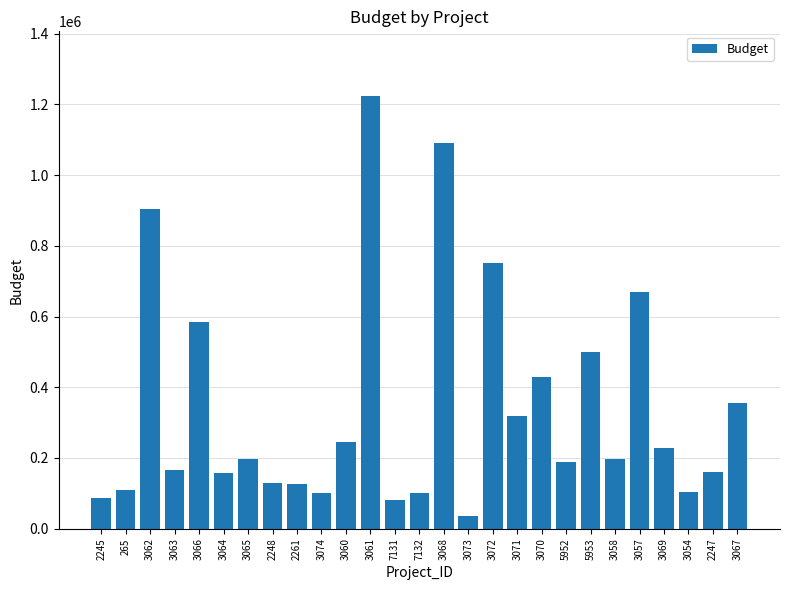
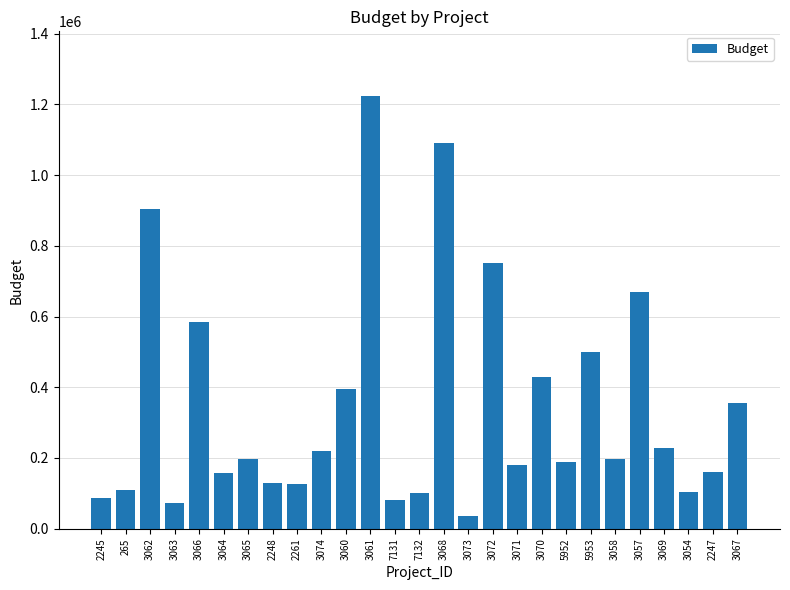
3063: 170000 -> 70000
3074: 100000 -> 220000
3060: 240000 -> 400000
3071: 320000 -> 180000
